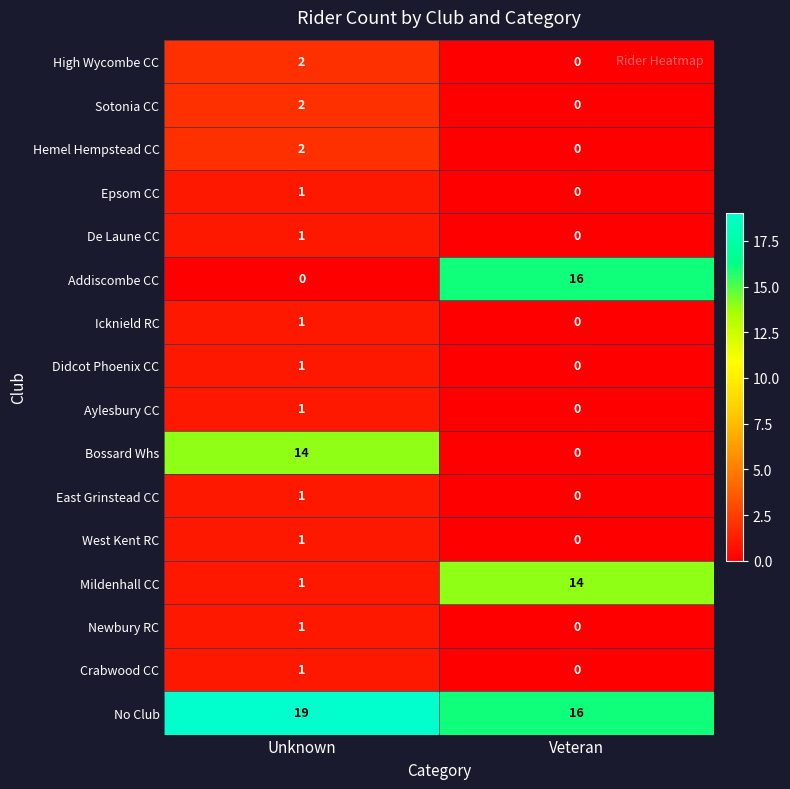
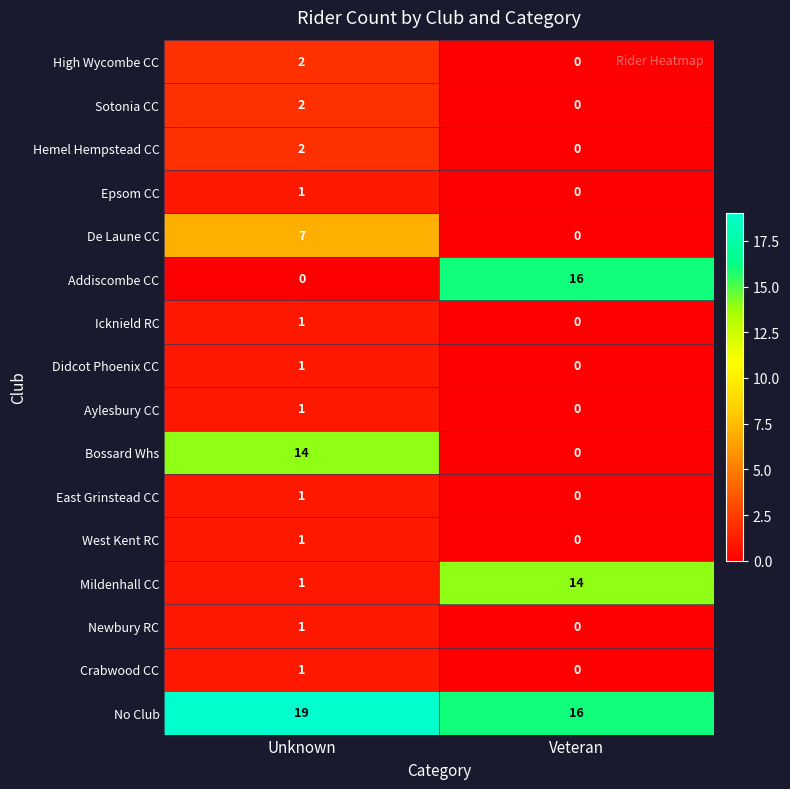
De Laune CC, Unknown: 1 -> 7
